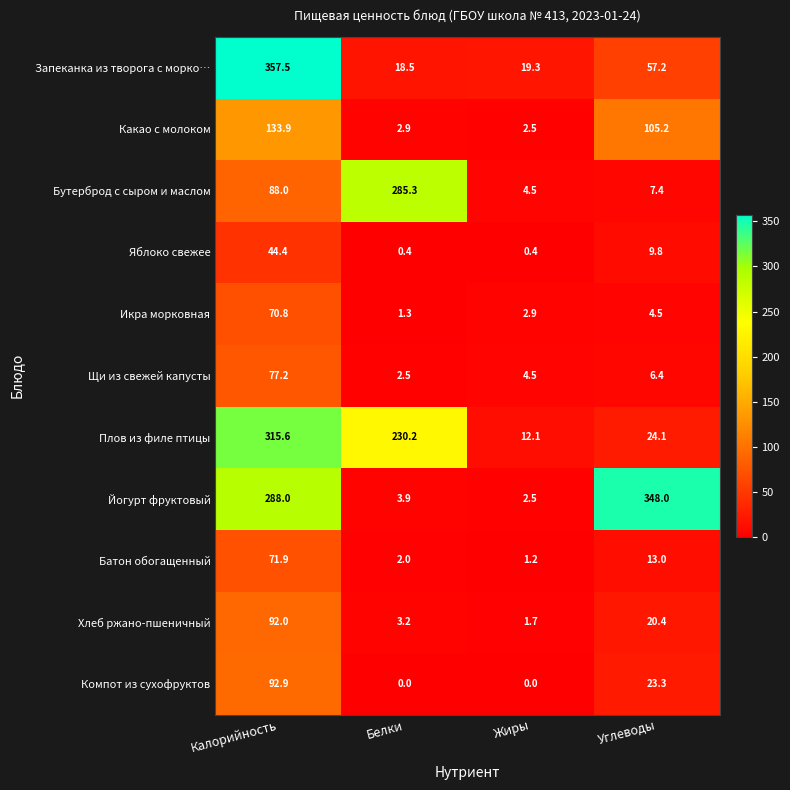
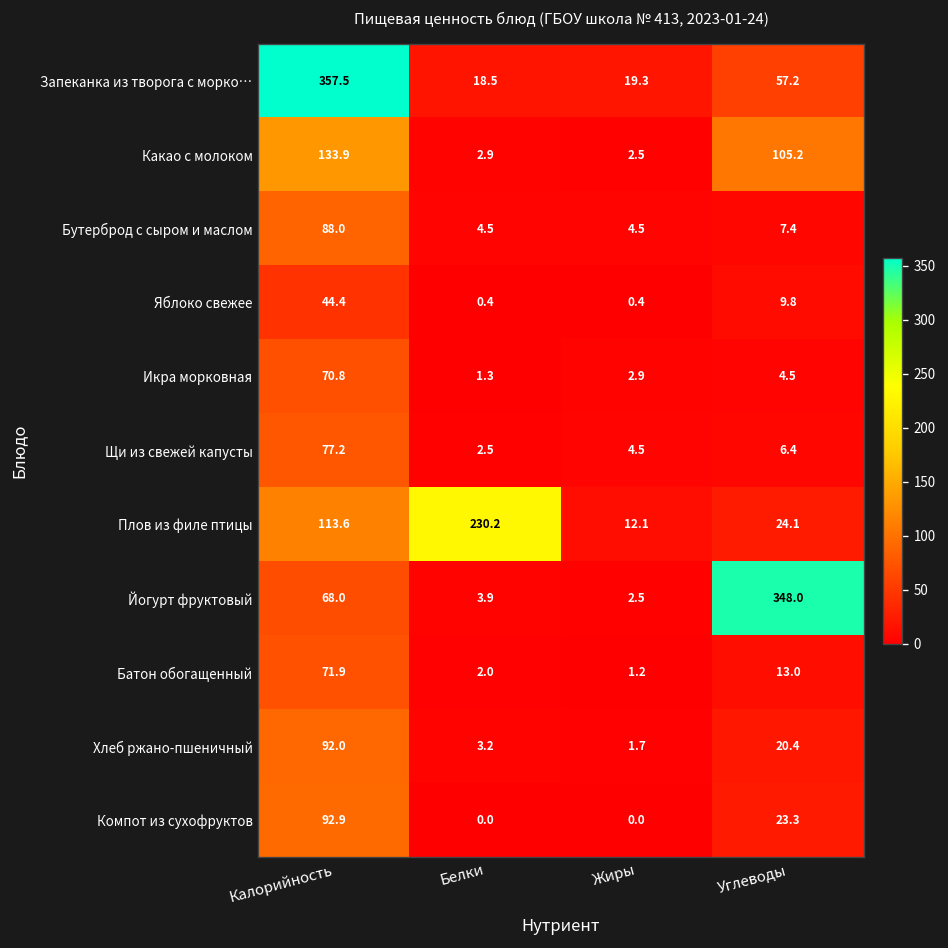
Бутерброд с сыром и маслом, Белки: 285.3 -> 4.5
Плов из филе птицы, Калорийность: 315.6 -> 113.6
Йогурт фруктовый, Калорийность: 288.0 -> 68.0
